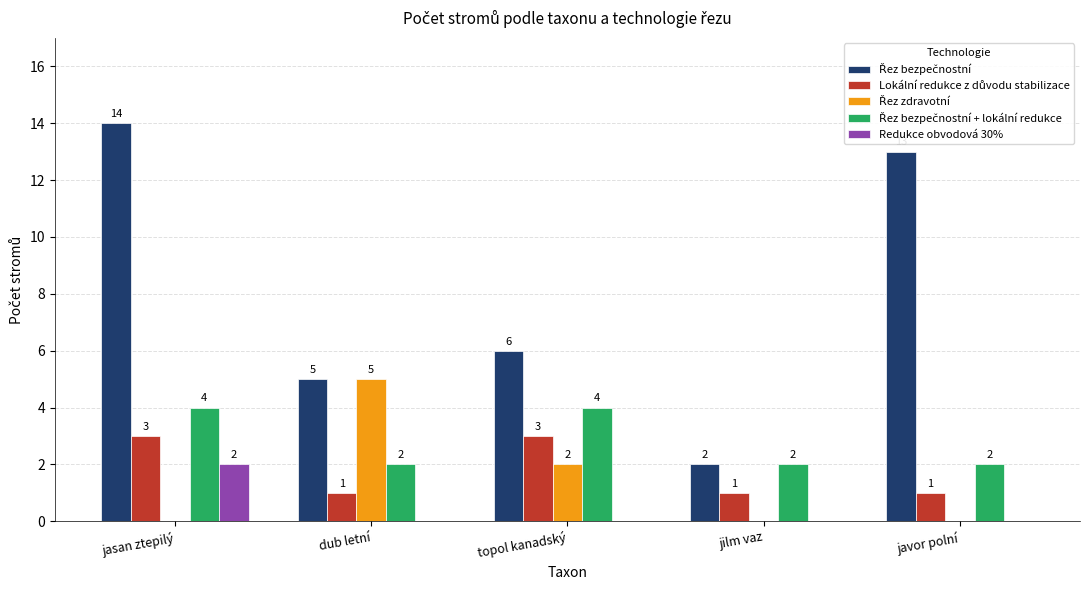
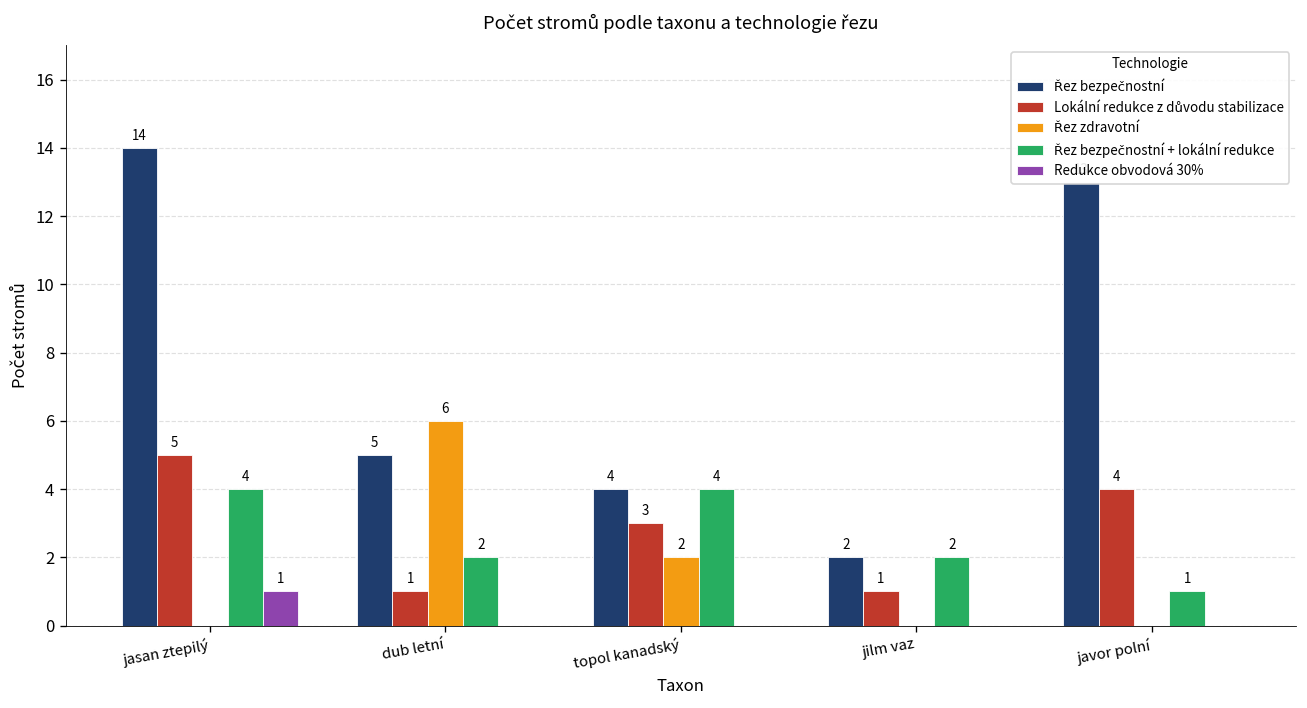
Lokální redukce z důvodu stabilizace, jasan ztepilý: 3 -> 5
Redukce obvodová 30%, jasan ztepilý: 2 -> 1
Řez zdravotní, dub letní: 5 -> 6
Řez bezpečnostní, topol kanadský: 6 -> 4
Lokální redukce z důvodu stabilizace, javor polní: 1 -> 4
Řez bezpečnostní + lokální redukce, javor polní: 2 -> 1
